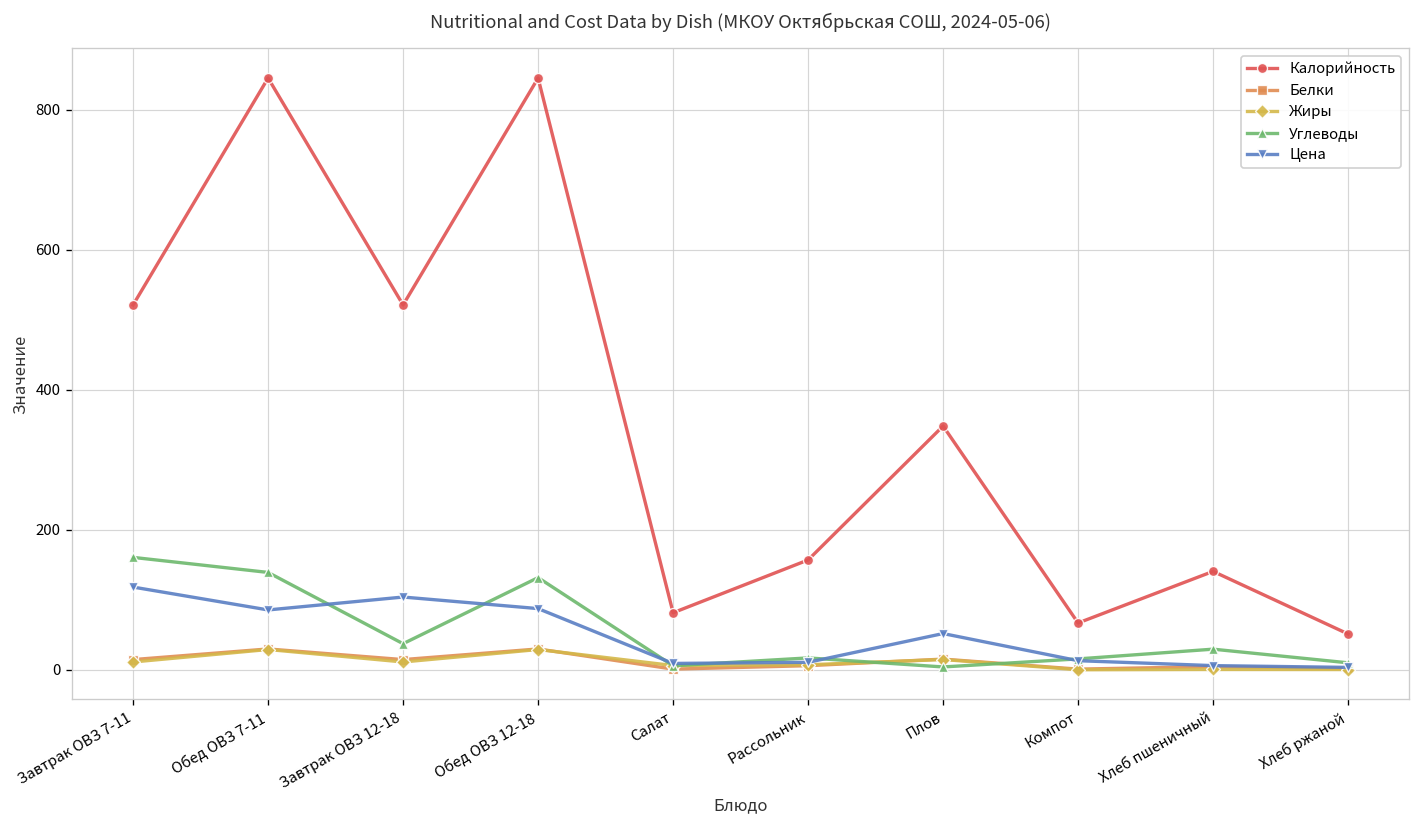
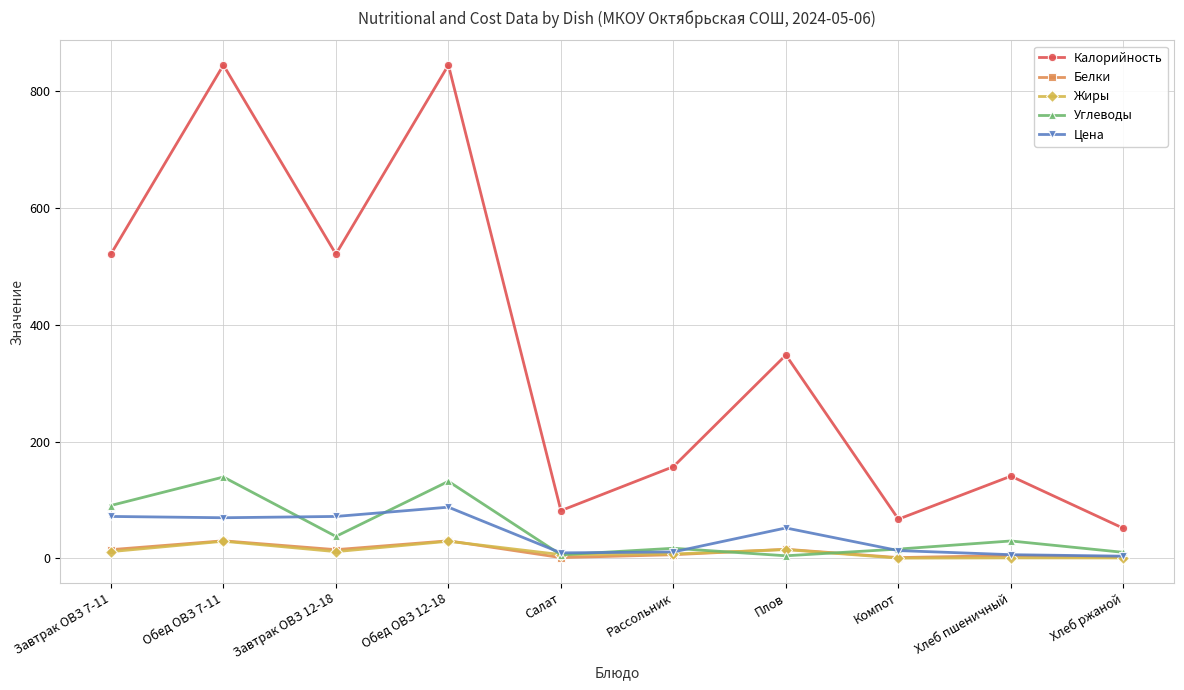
Углеводы, Завтрак ОВЗ 7-11: 160 -> 90
Цена, Завтрак ОВЗ 7-11: 120 -> 70
Цена, Обед ОВЗ 7-11: 90 -> 70
Цена, Завтрак ОВЗ 12-18: 100 -> 70
